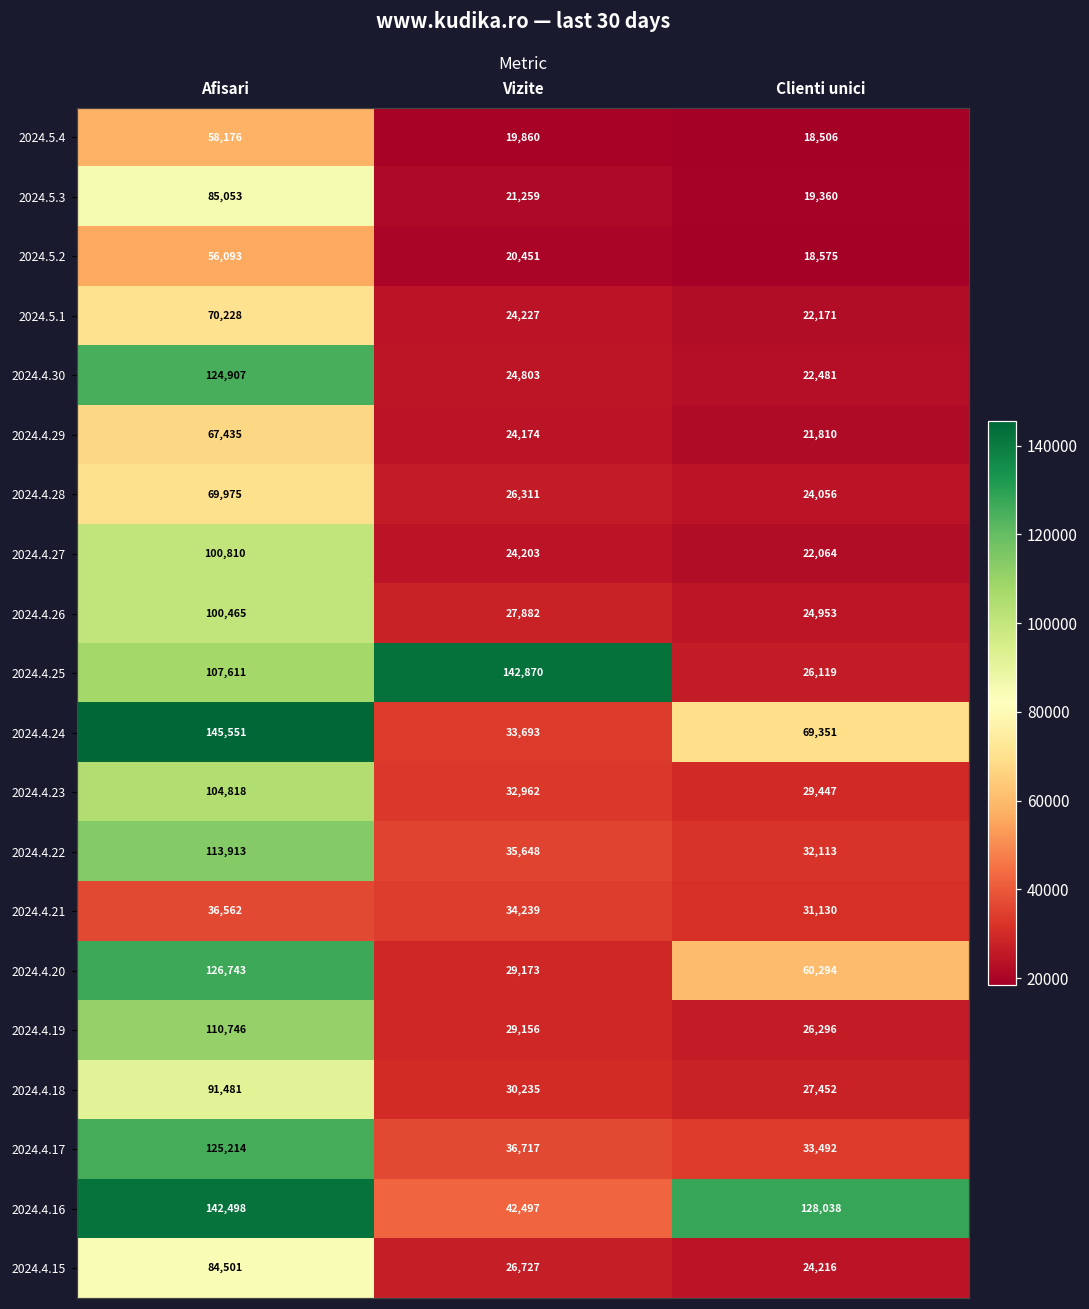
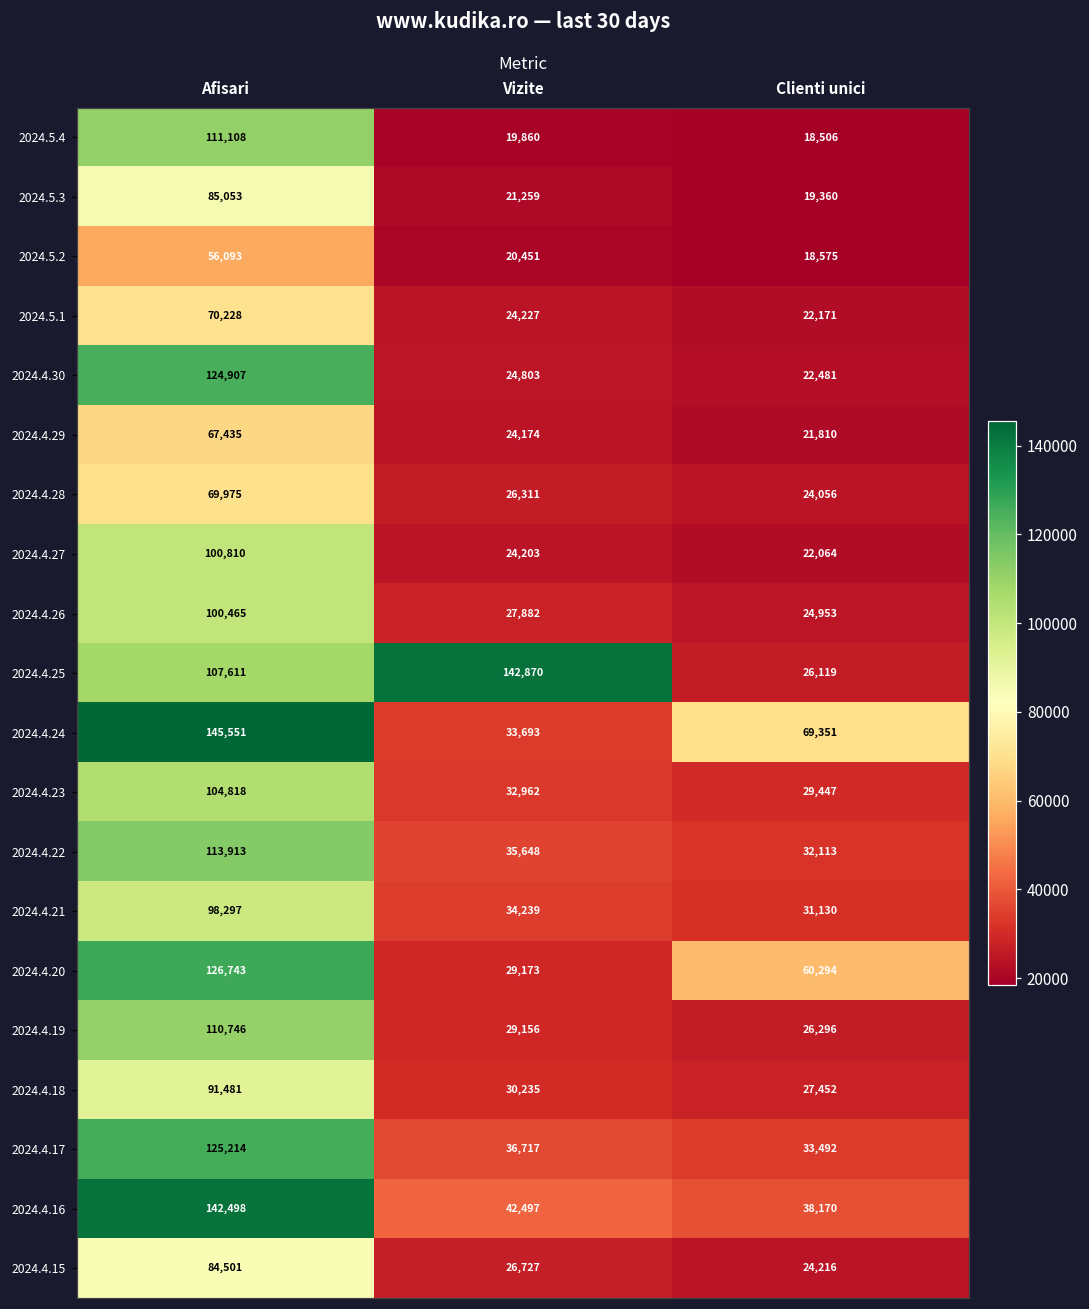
2024.5.4, Afisari: 58,176 -> 111,108
2024.4.21, Afisari: 36,562 -> 98,297
2024.4.16, Clienti unici: 128,038 -> 38,170
